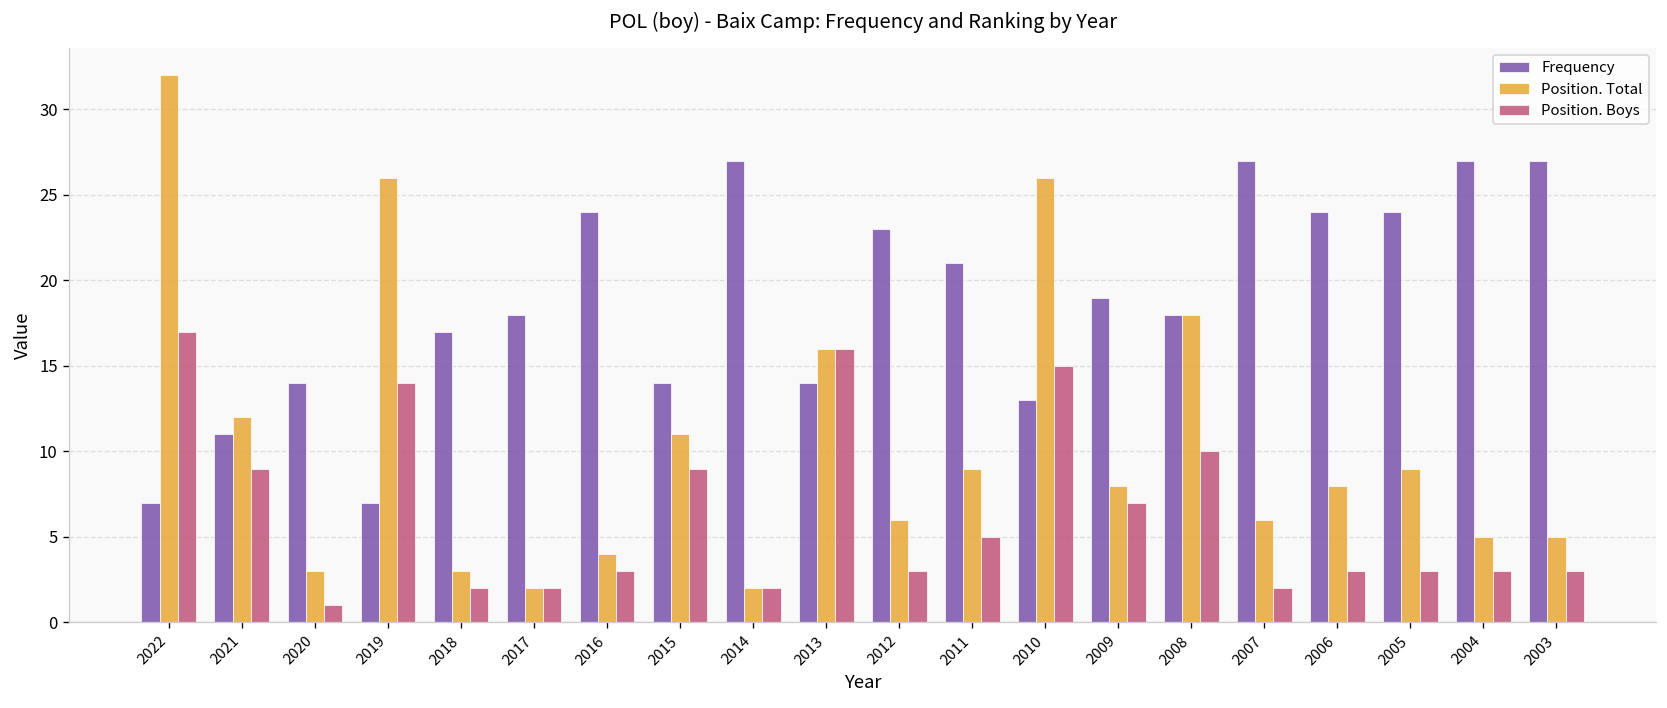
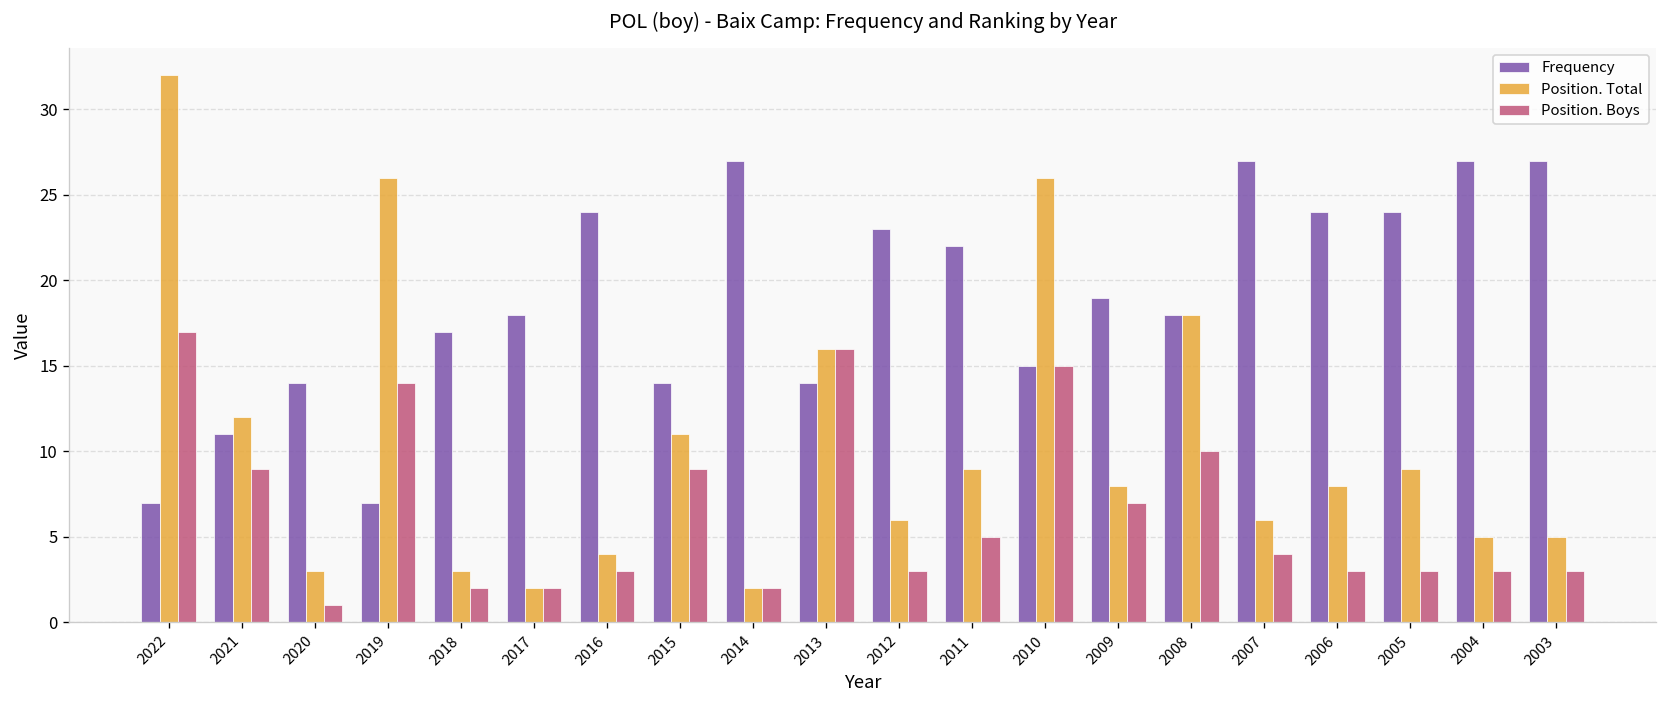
Frequency, 2011: 21 -> 22
Frequency, 2010: 13 -> 15
Position. Boys, 2007: 2 -> 4
